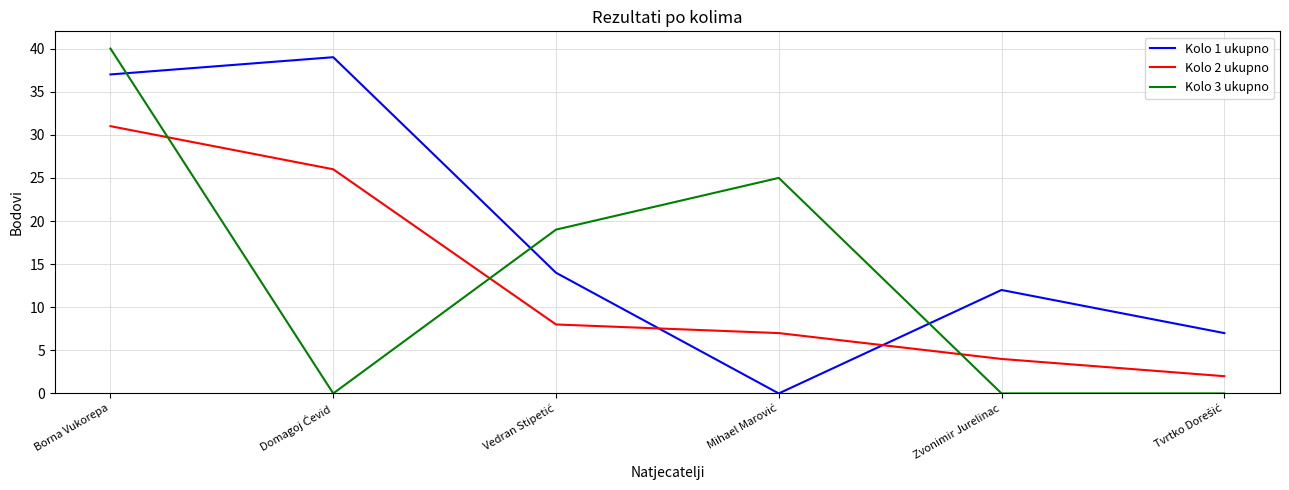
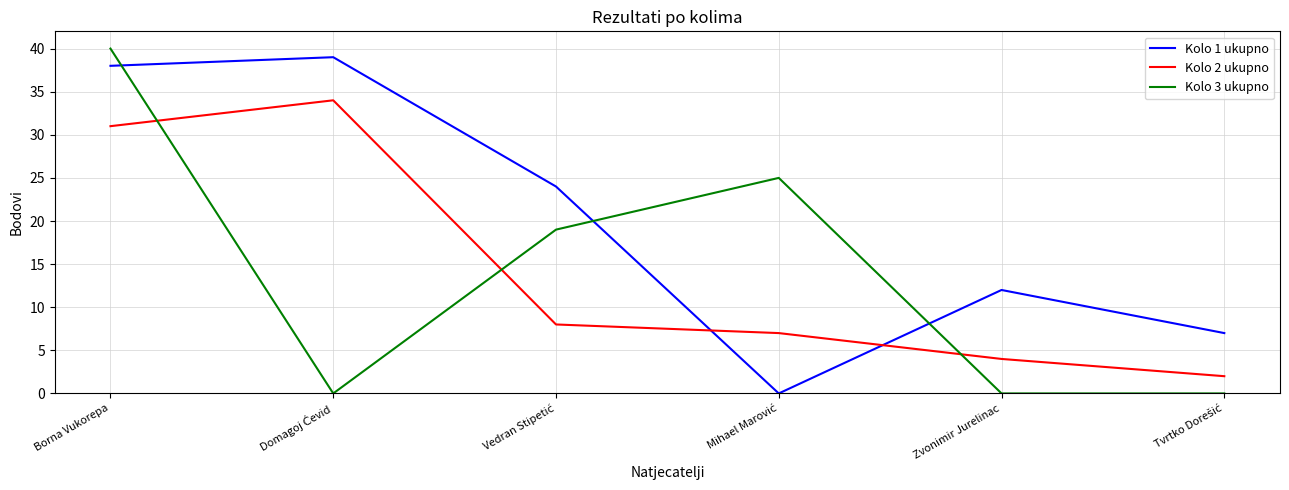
Kolo 1 ukupno, Borna Vukorepa: 37 -> 38
Kolo 2 ukupno, Domagoj Ćevid: 26 -> 34
Kolo 1 ukupno, Vedran Stipetić: 14 -> 24
